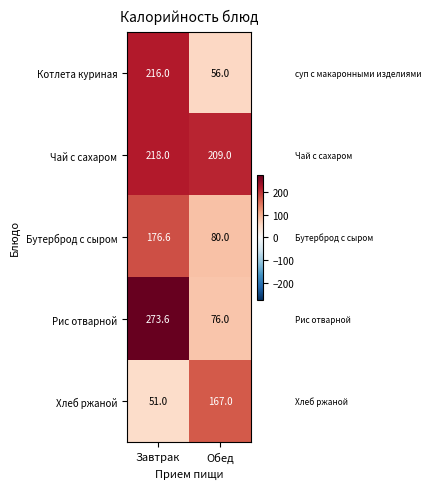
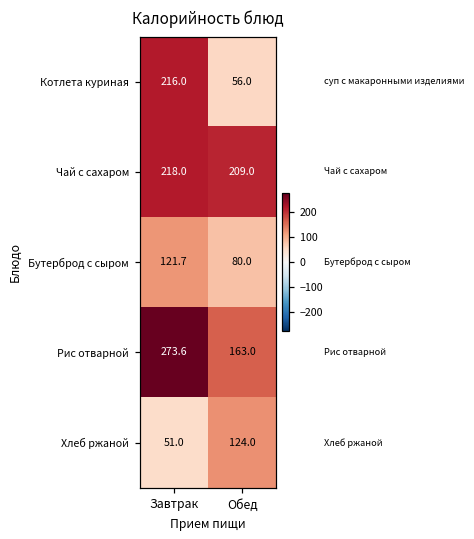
Бутерброд с сыром, Завтрак: 176.6 -> 121.7
Рис отварной, Обед: 76.0 -> 163.0
Хлеб ржаной, Обед: 167.0 -> 124.0
